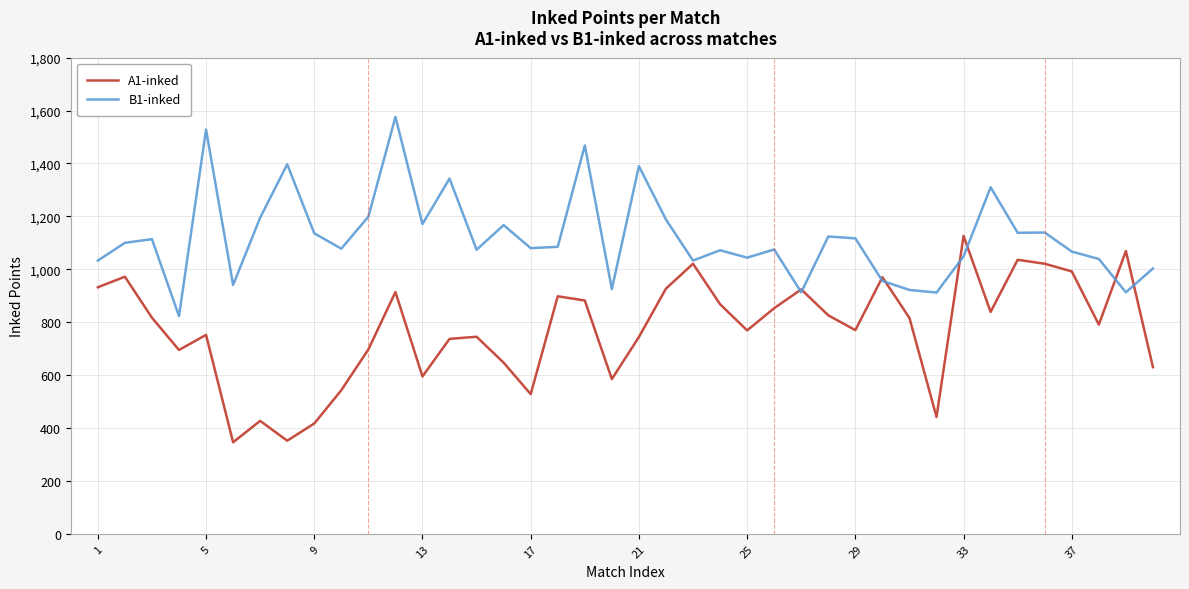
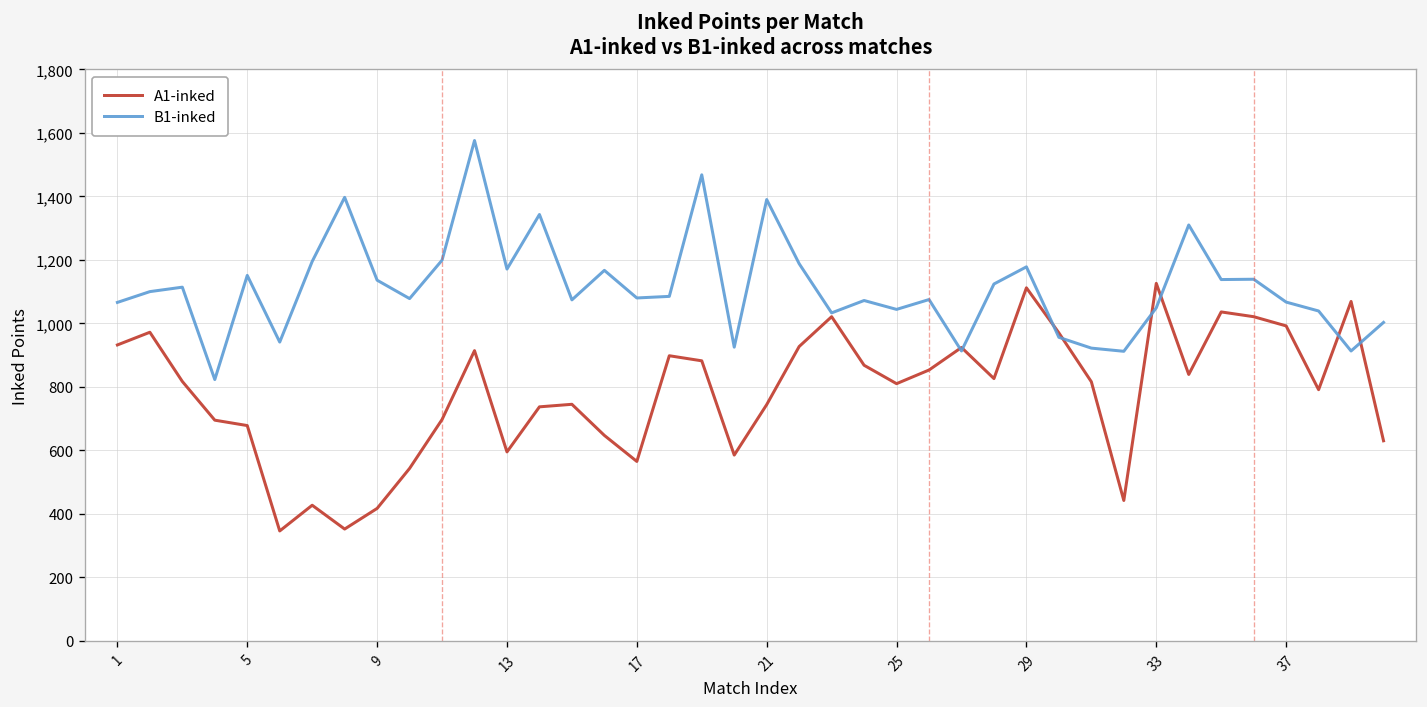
B1-inked, 1: 1,030 -> 1,070
A1-inked, 5: 750 -> 680
B1-inked, 5: 1,530 -> 1,150
A1-inked, 17: 530 -> 570
A1-inked, 25: 770 -> 810
A1-inked, 29: 770 -> 1,110
B1-inked, 29: 1,120 -> 1,180
